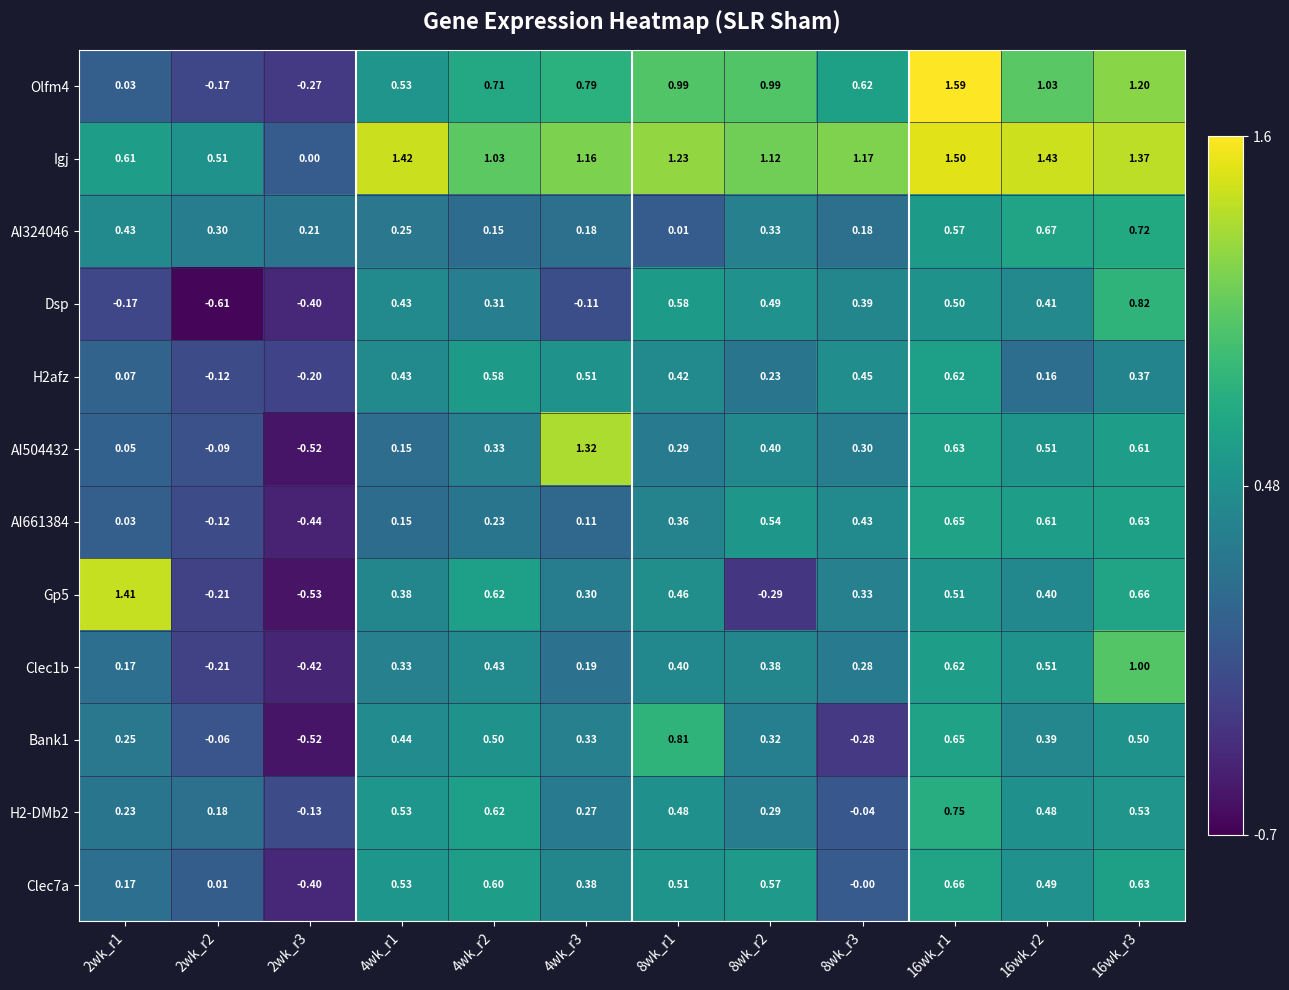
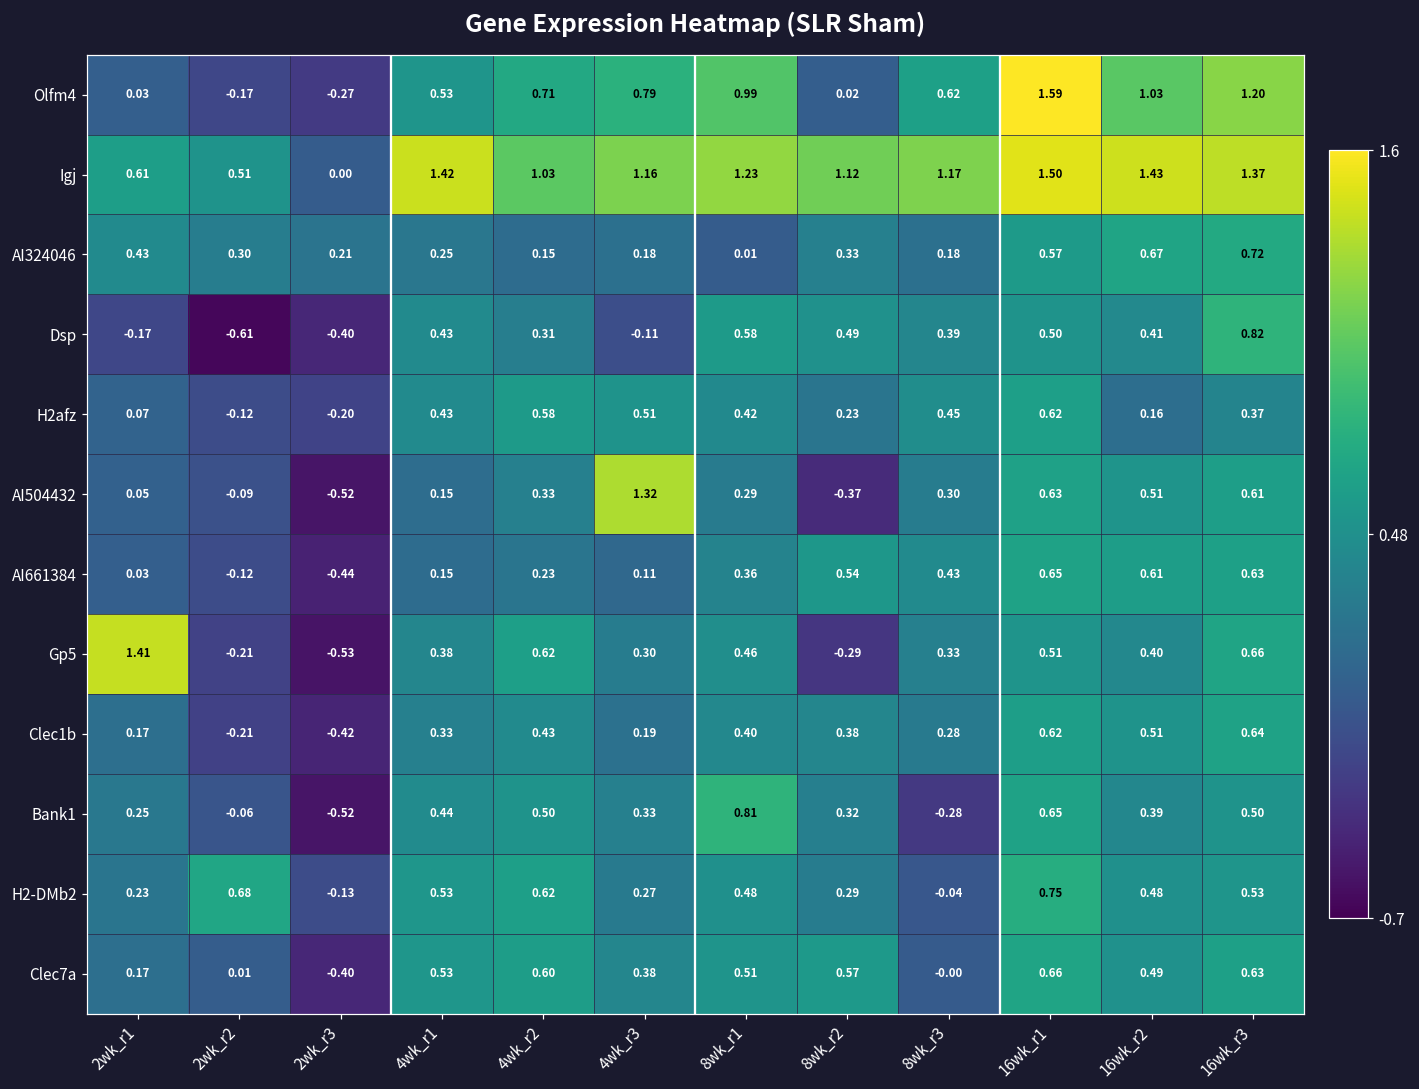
Olfm4, 8wk_r2: 0.99 -> 0.02
AI504432, 8wk_r2: 0.40 -> -0.37
Clec1b, 16wk_r3: 1.00 -> 0.64
H2-DMb2, 2wk_r2: 0.18 -> 0.68
